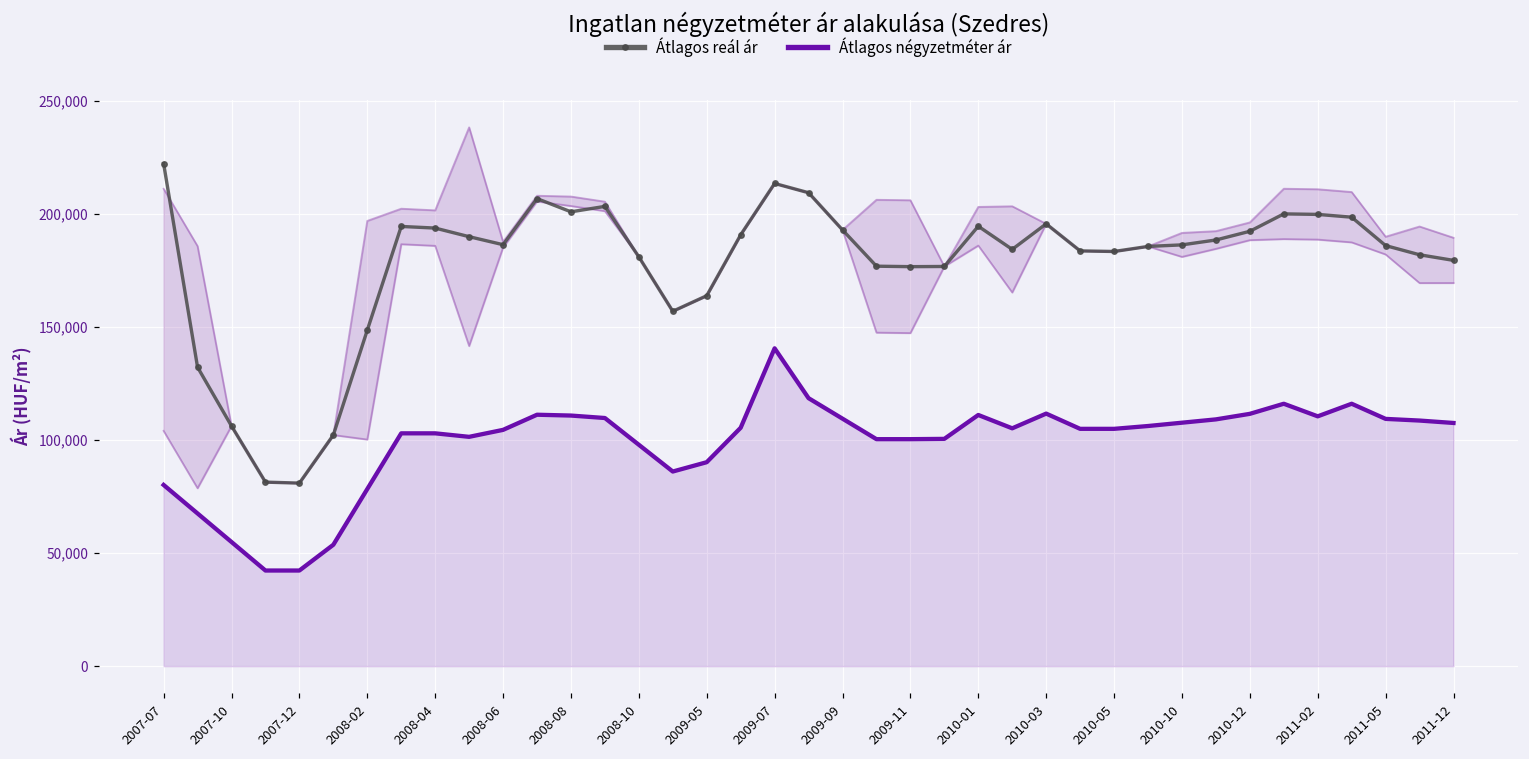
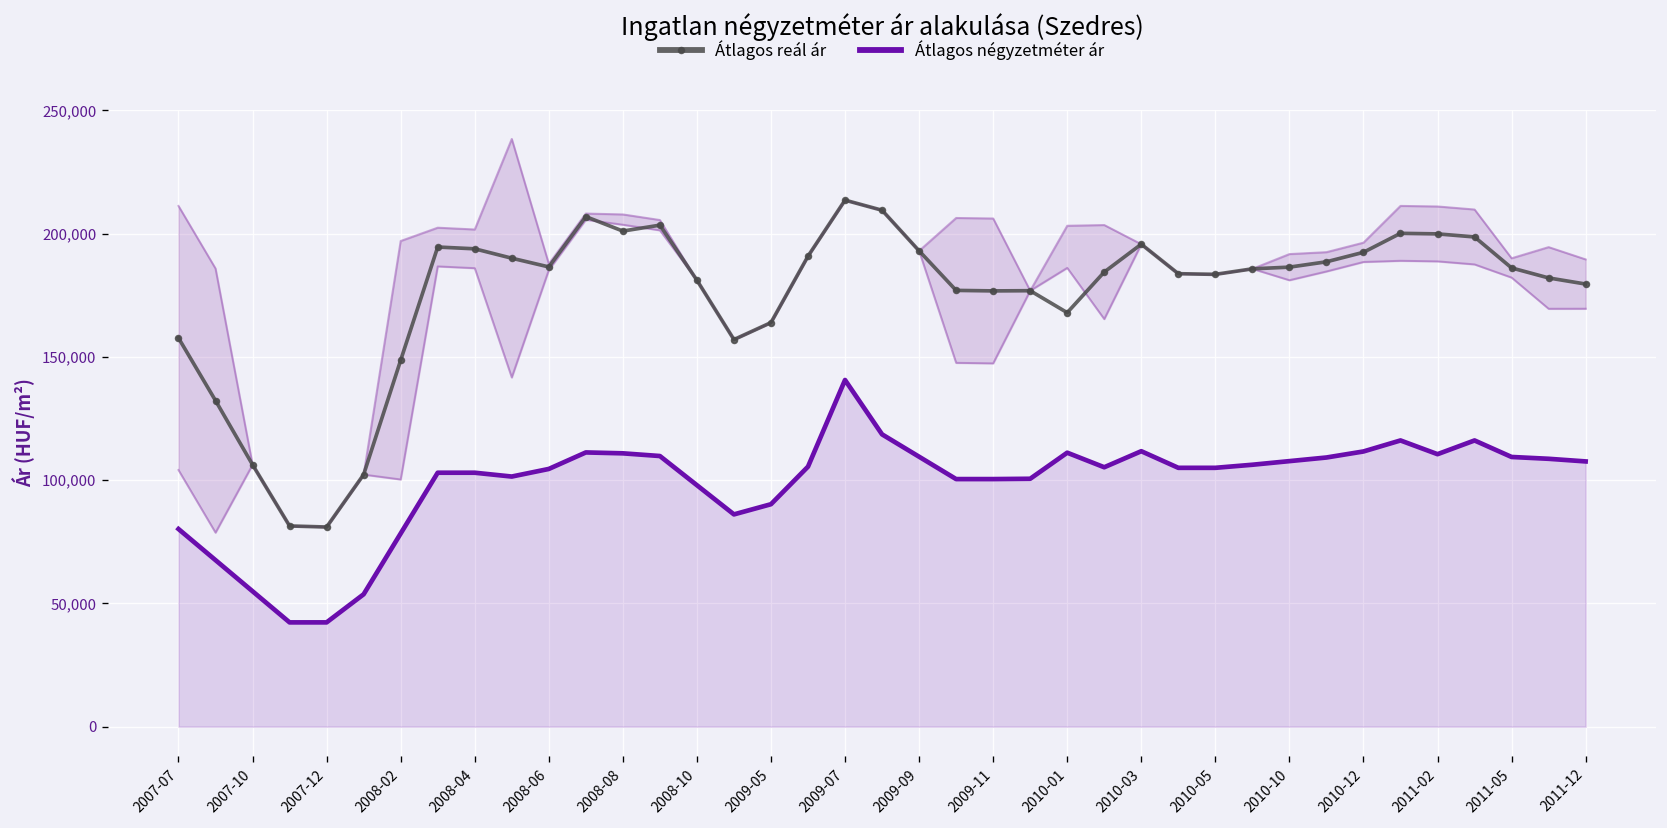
Átlagos reál ár, 2007-07: 222,000 -> 158,000
Átlagos reál ár, 2010-01: 195,000 -> 168,000
